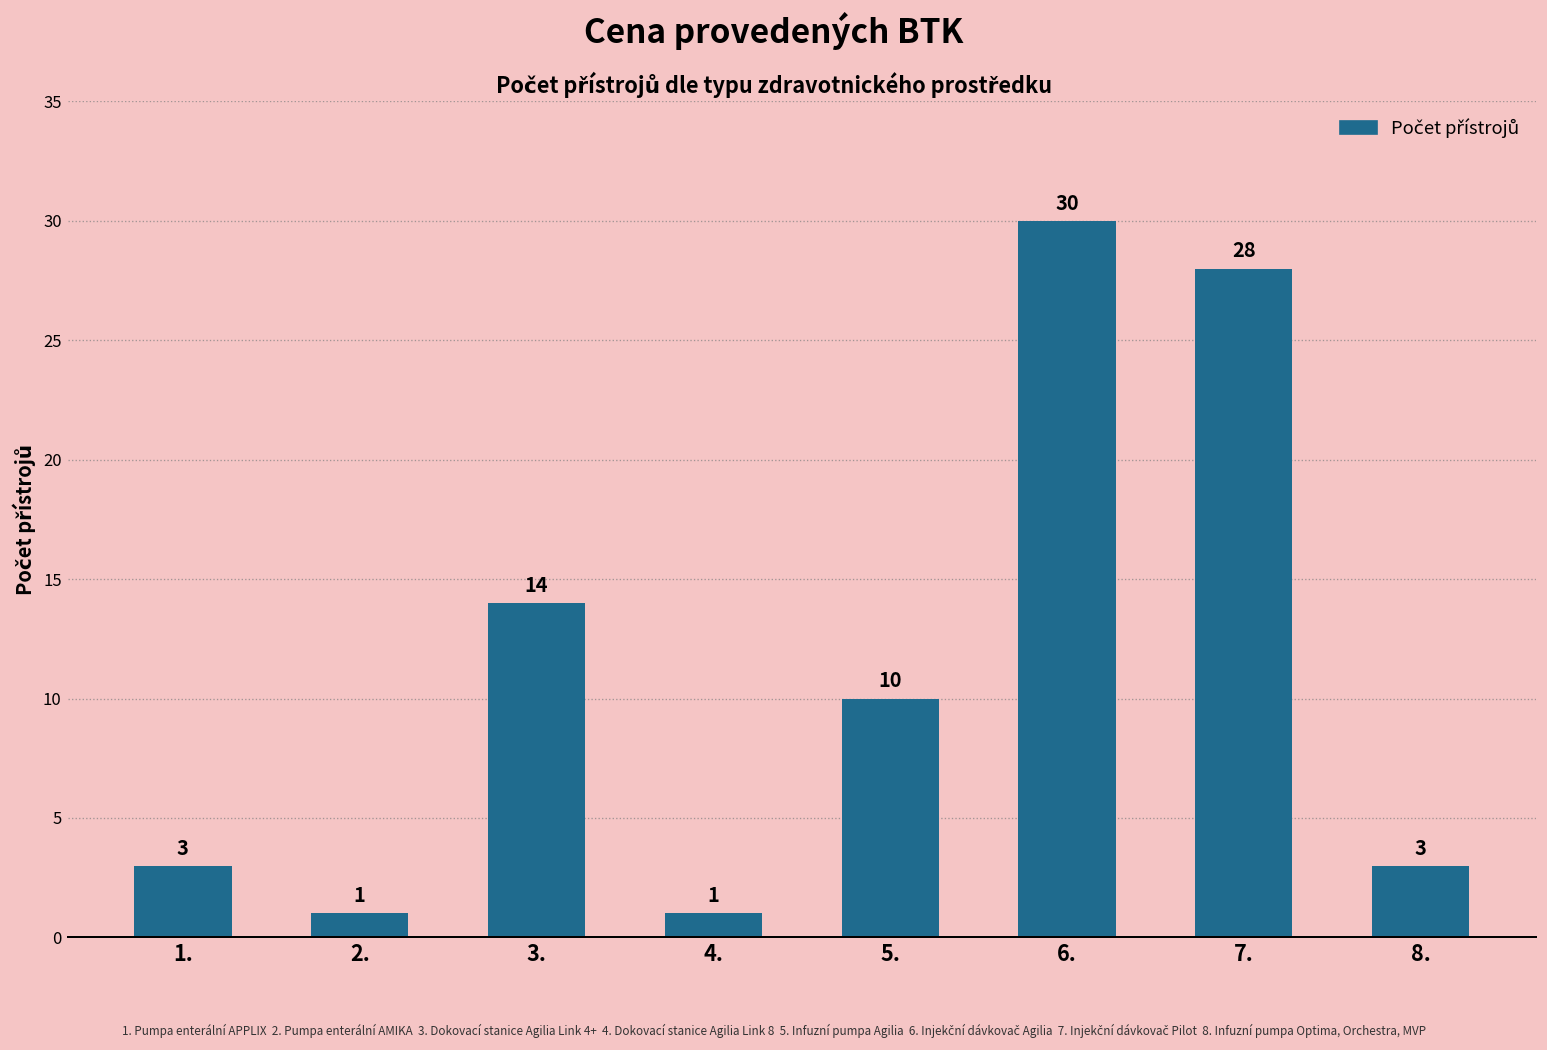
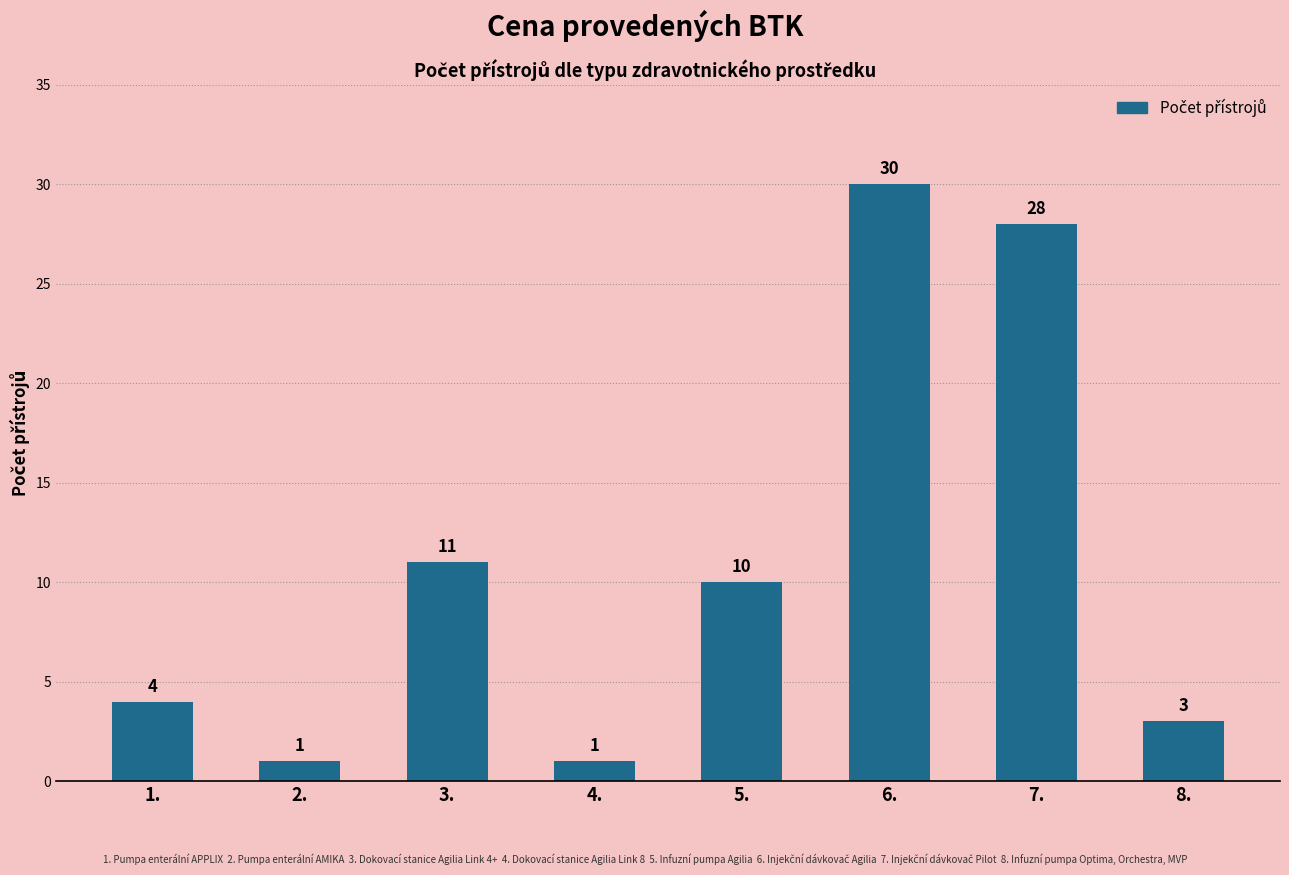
1.: 3 -> 4
3.: 14 -> 11
